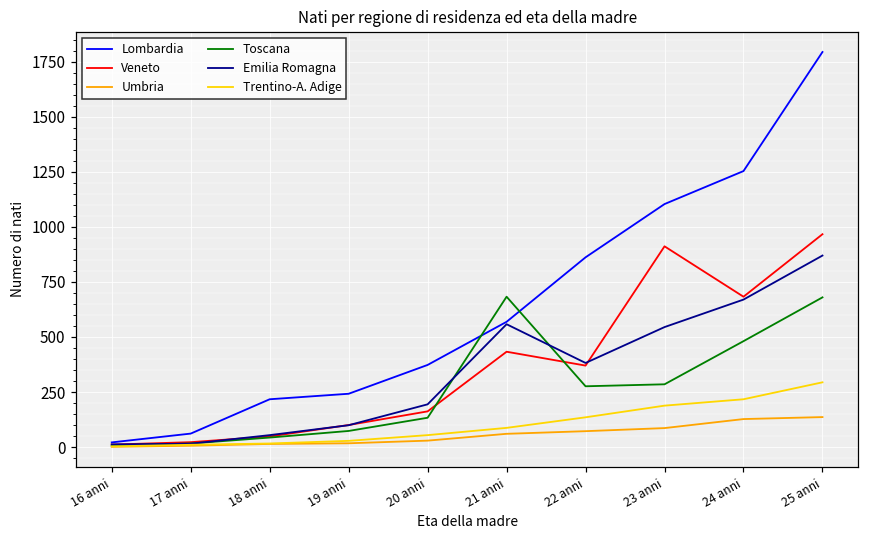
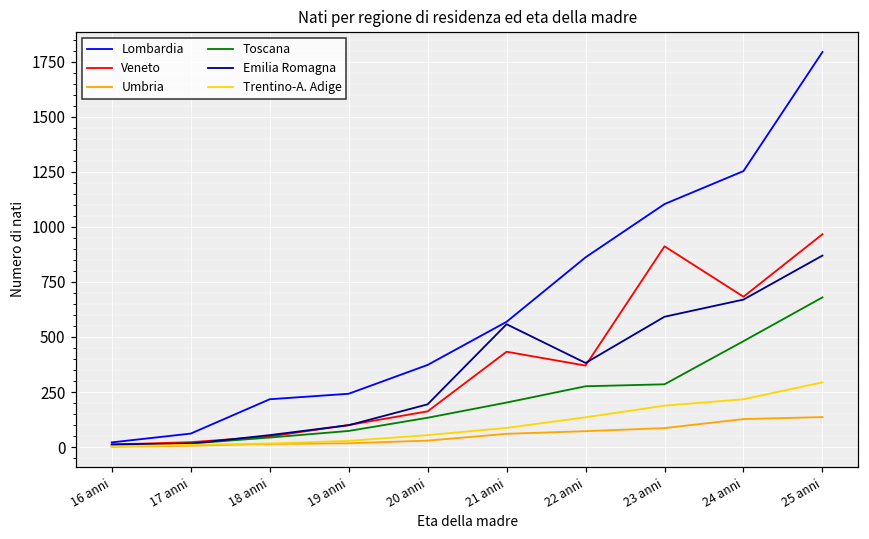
Toscana, 21 anni: 680 -> 200
Emilia Romagna, 23 anni: 550 -> 590
